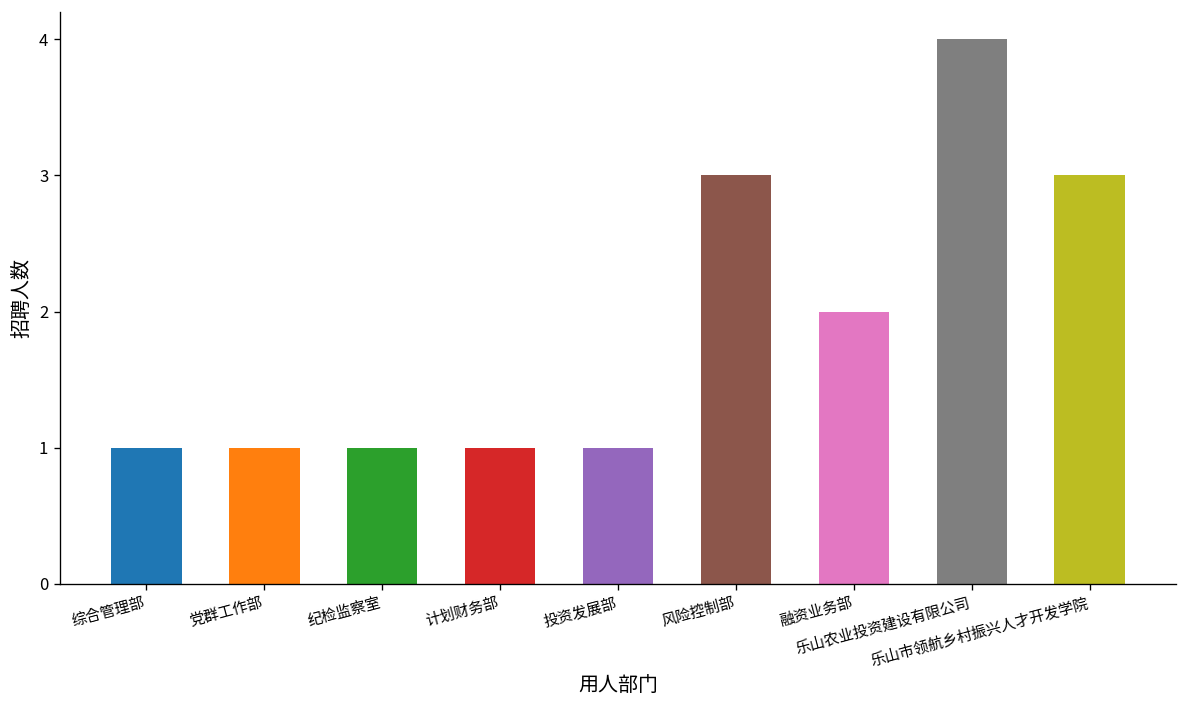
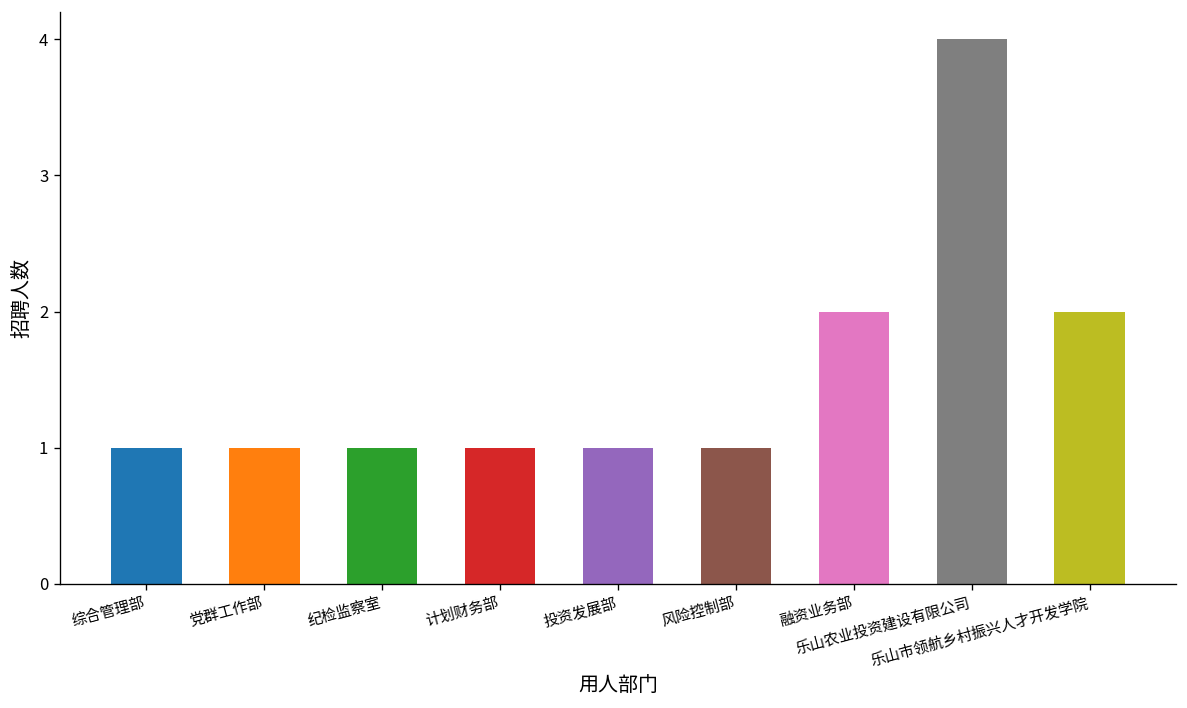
风险控制部: 3 -> 1
乐山市领航乡村振兴人才开发学院: 3 -> 2
